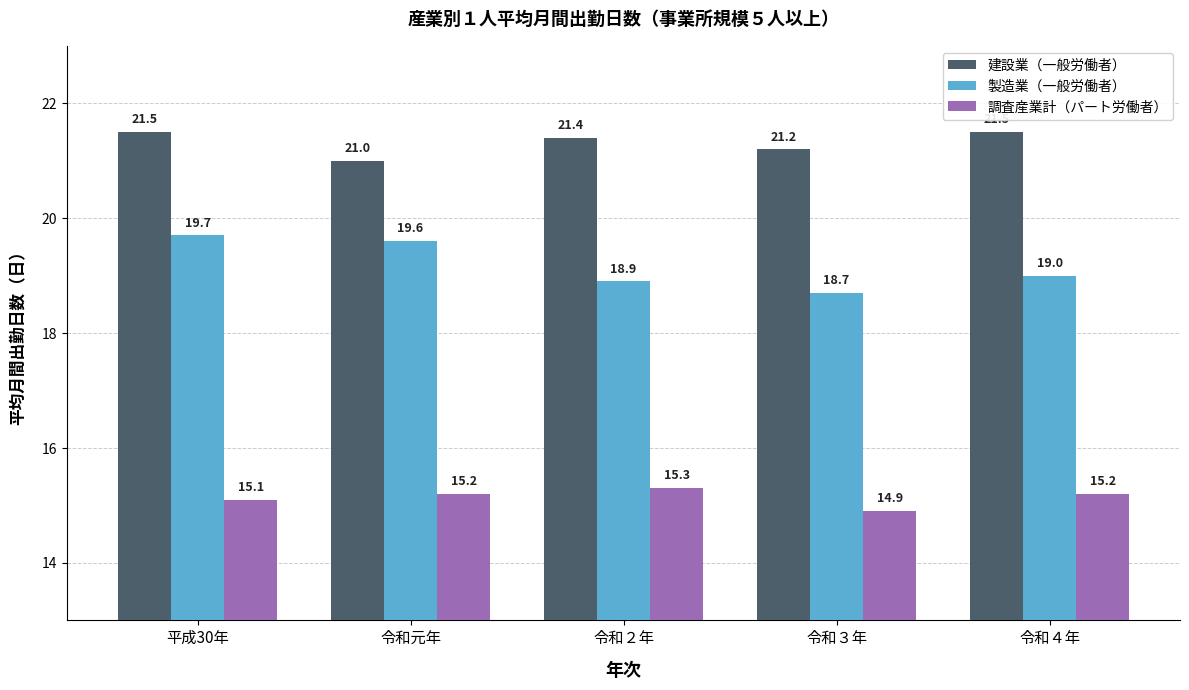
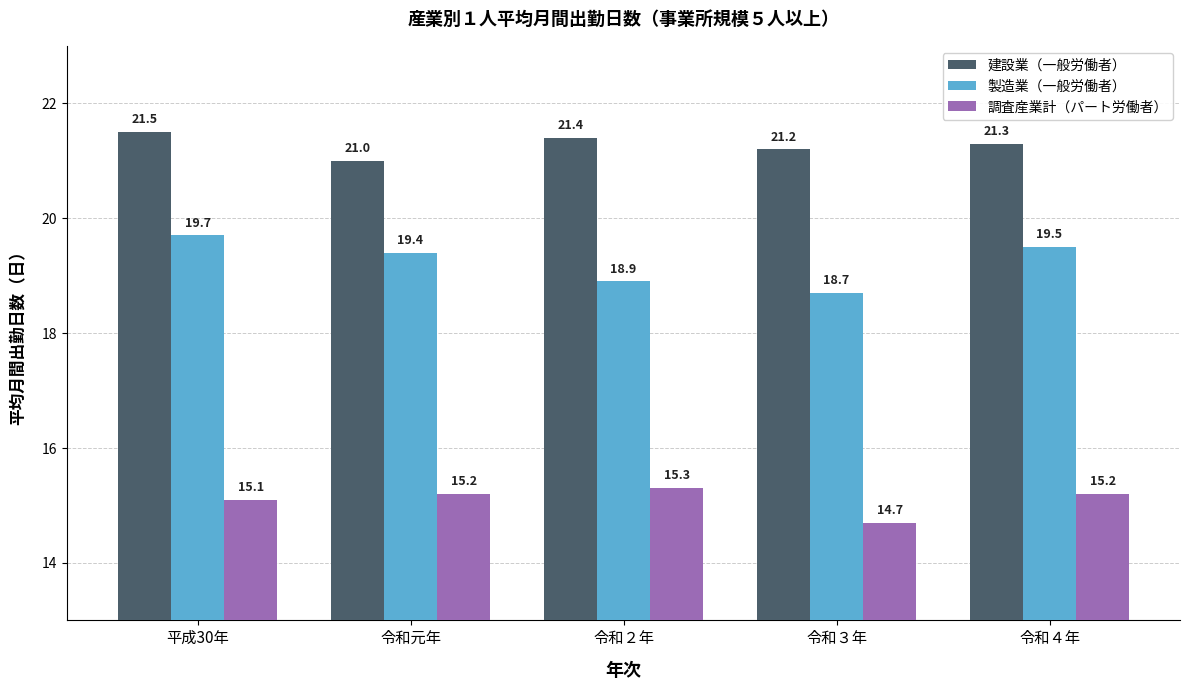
製造業（一般労働者）, 令和元年: 19.6 -> 19.4
調査産業計（パート労働者）, 令和３年: 14.9 -> 14.7
建設業（一般労働者）, 令和４年: 21.5 -> 21.3
製造業（一般労働者）, 令和４年: 19.0 -> 19.5
